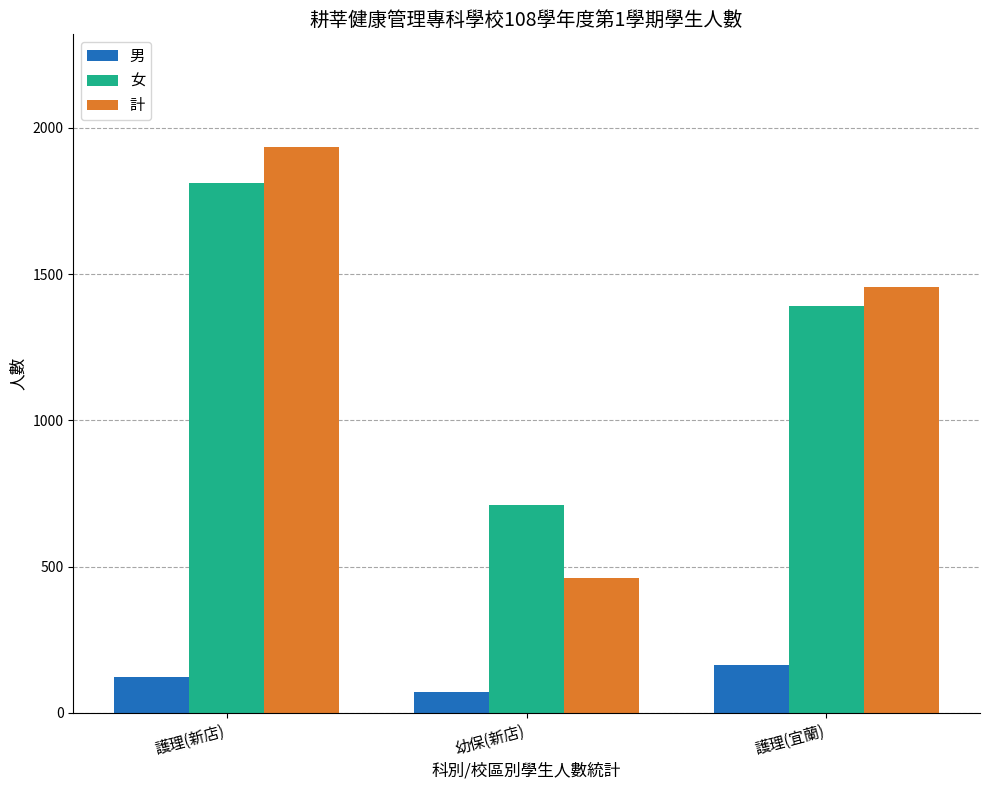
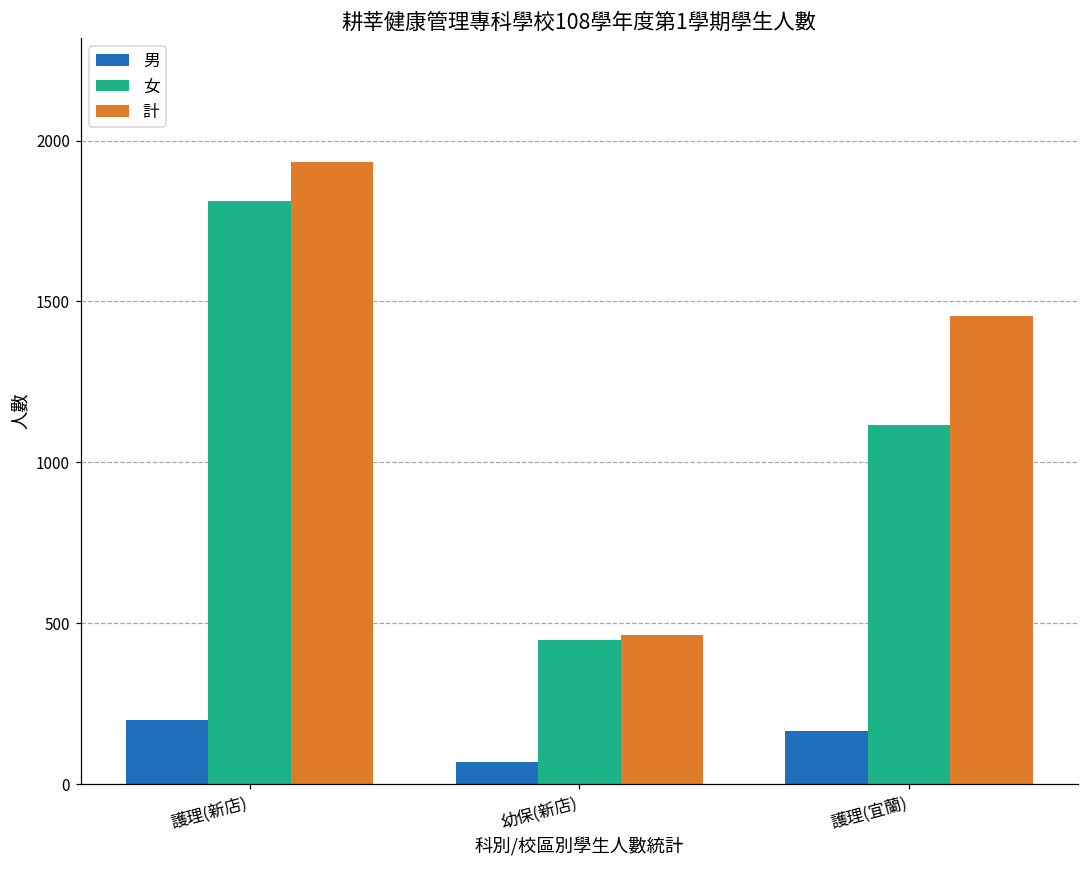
男, 護理(新店): 120 -> 200
女, 幼保(新店): 710 -> 450
女, 護理(宜蘭): 1390 -> 1120
